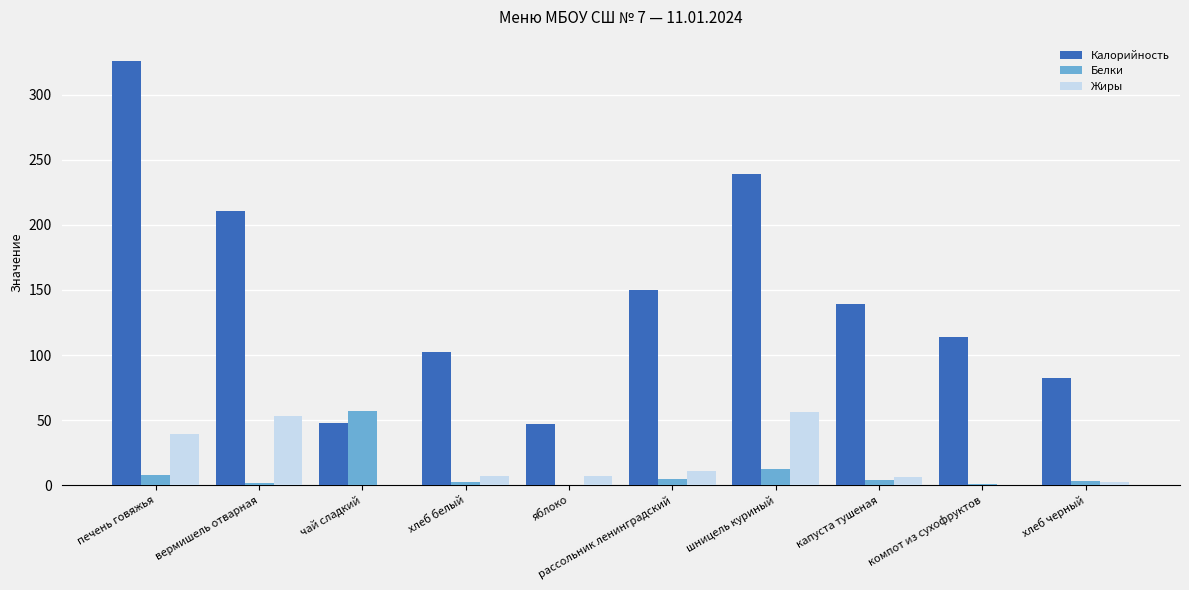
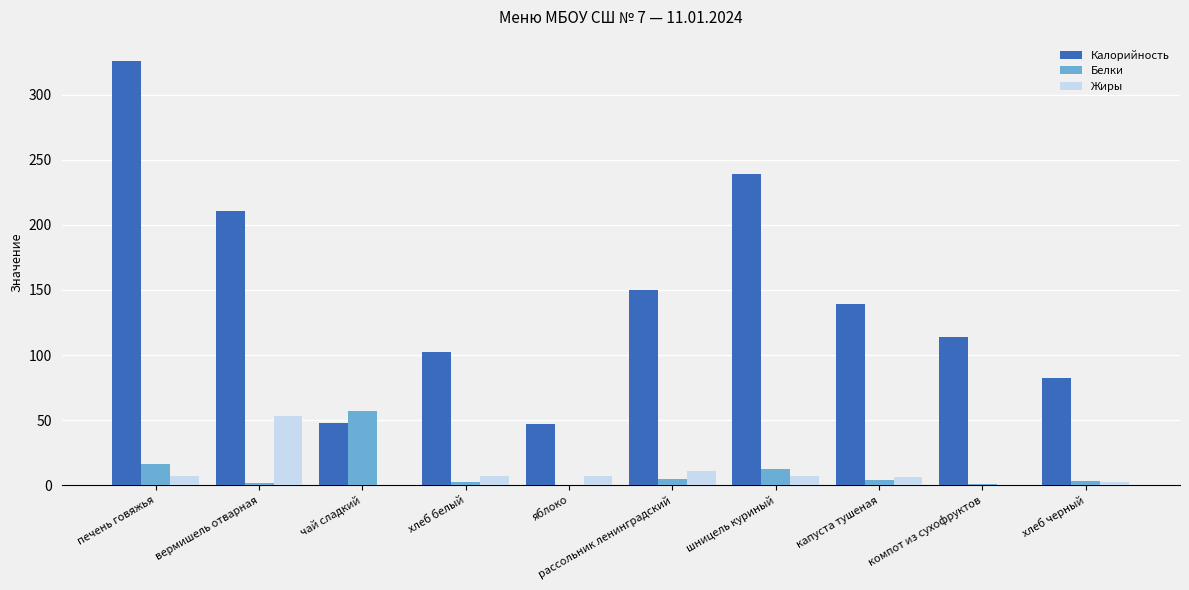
Белки, печень говяжья: 8 -> 16
Жиры, печень говяжья: 39 -> 7
Жиры, шницель куриный: 56 -> 7
